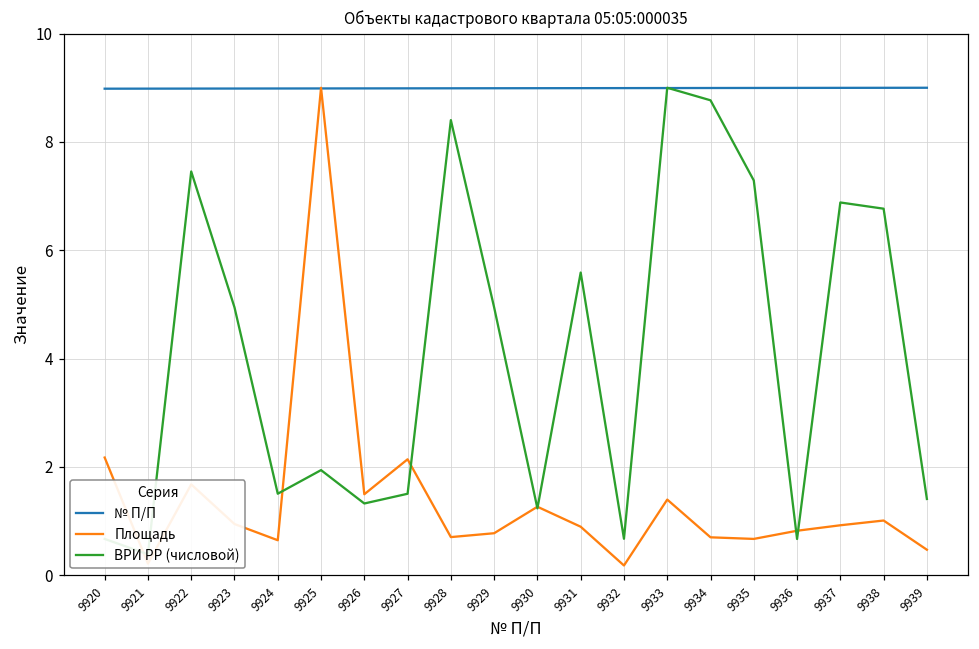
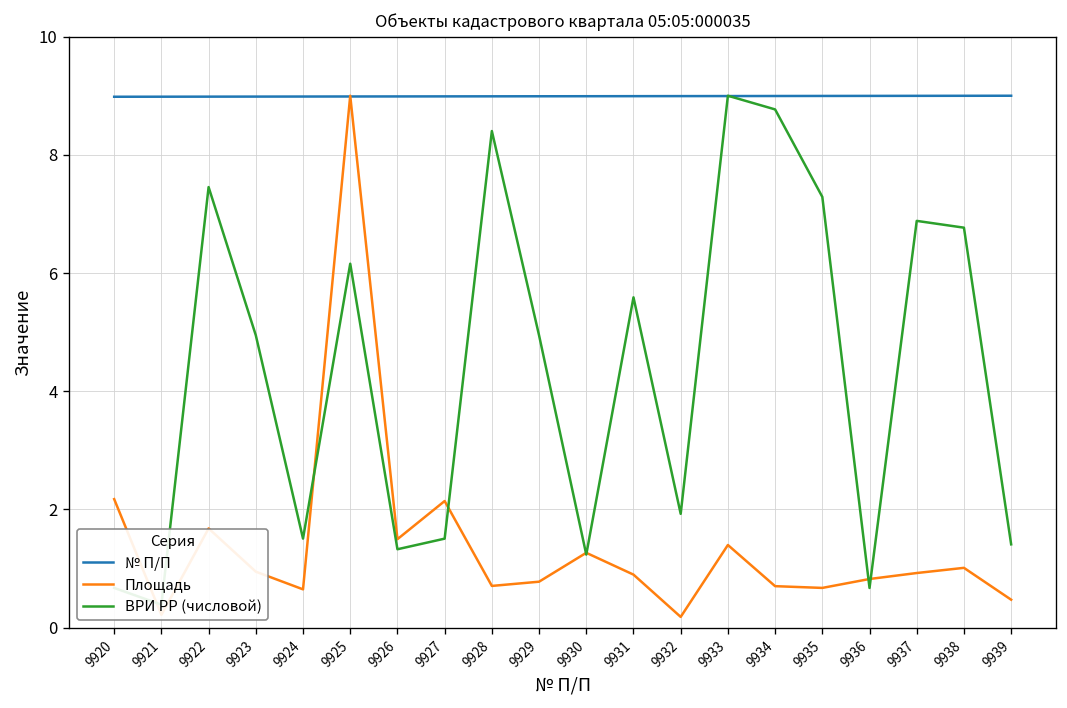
ВРИ РР (числовой), 9925: 1.9 -> 6.2
ВРИ РР (числовой), 9932: 0.7 -> 1.9
